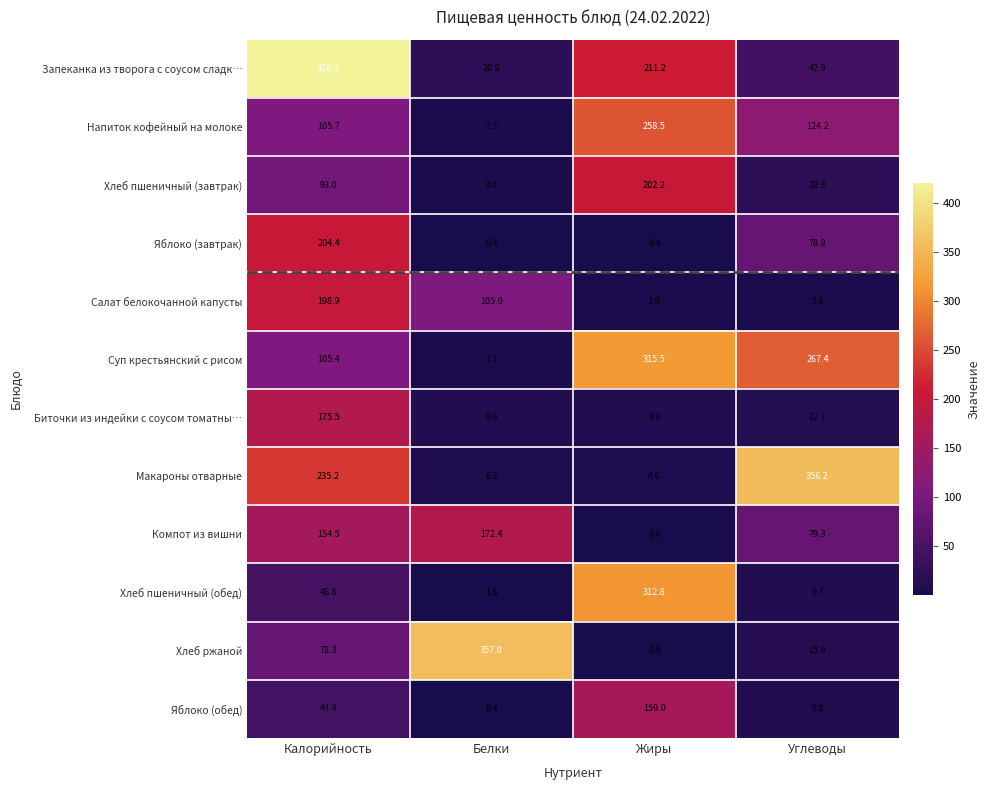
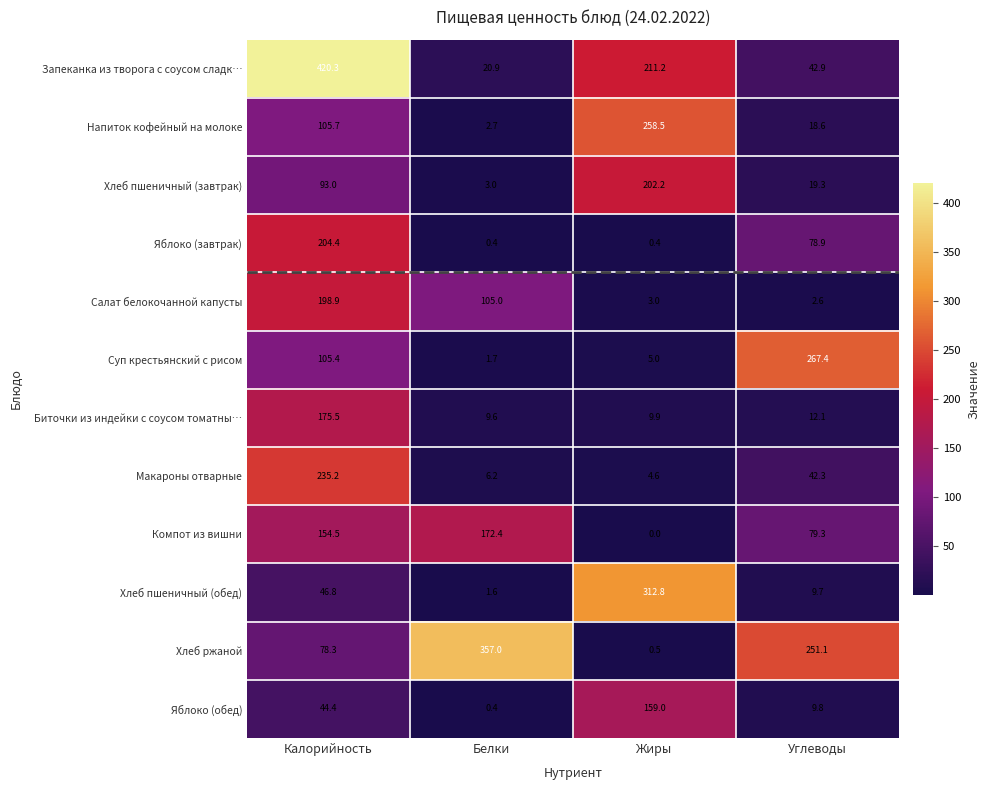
Напиток кофейный на молоке, Углеводы: 124.2 -> 18.6
Суп крестьянский с рисом, Жиры: 315.5 -> 5.0
Макароны отварные, Углеводы: 356.2 -> 42.3
Хлеб ржаной, Углеводы: 15.9 -> 251.1
